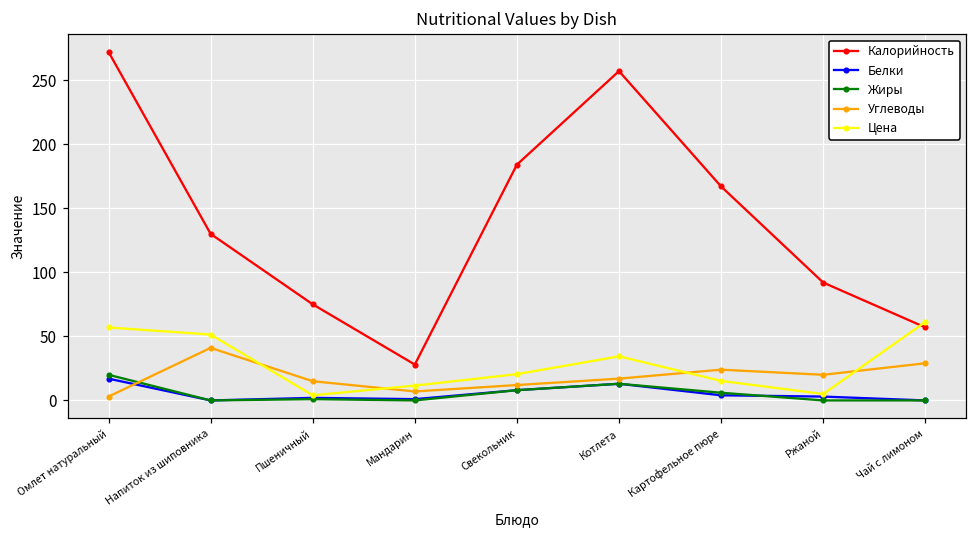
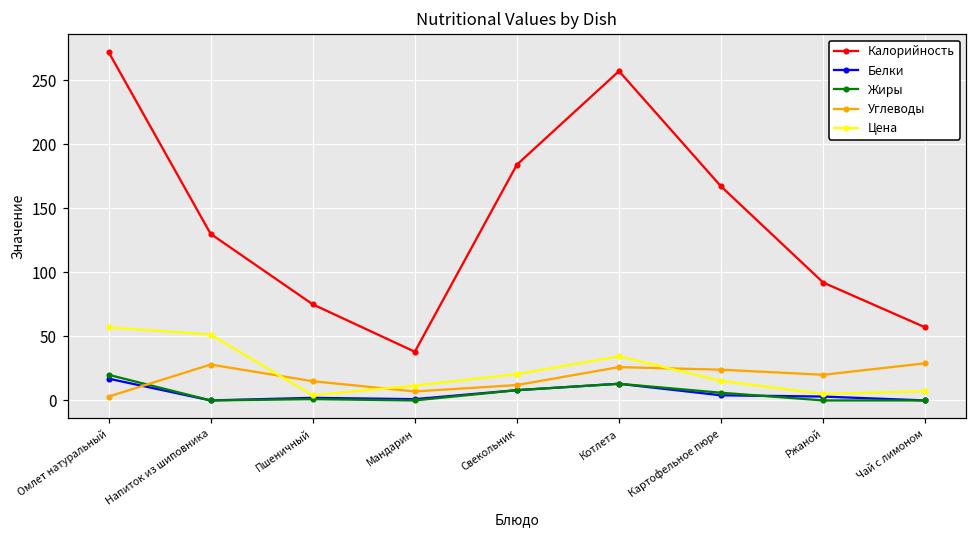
Углеводы, Напиток из шиповника: 41 -> 28
Калорийность, Мандарин: 28 -> 38
Углеводы, Котлета: 17 -> 26
Цена, Чай с лимоном: 61 -> 7
